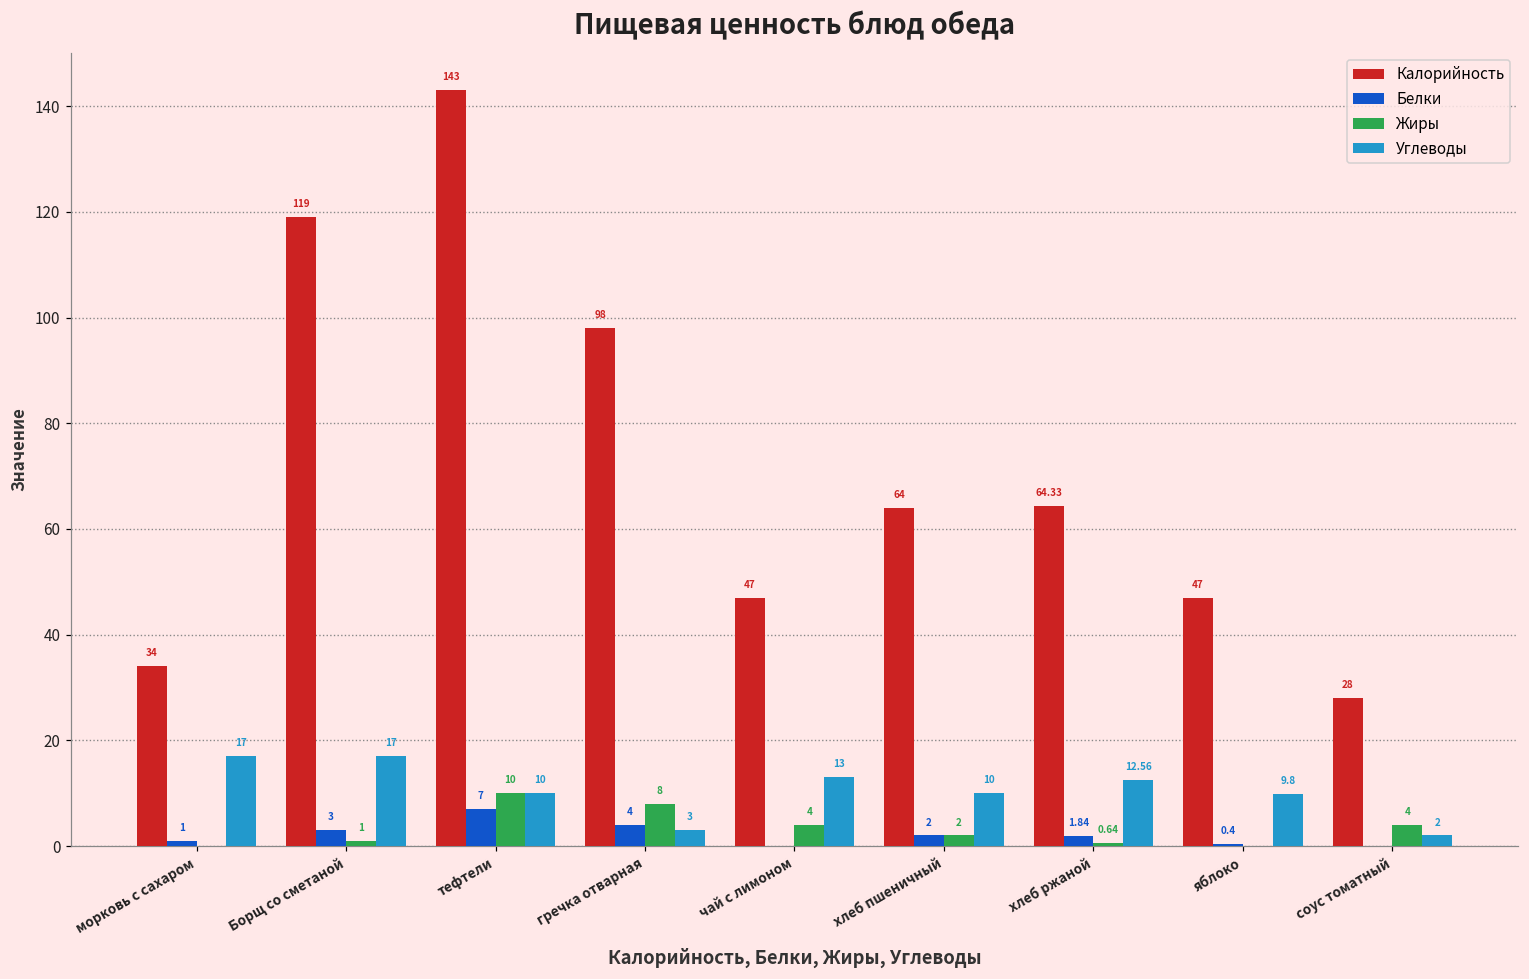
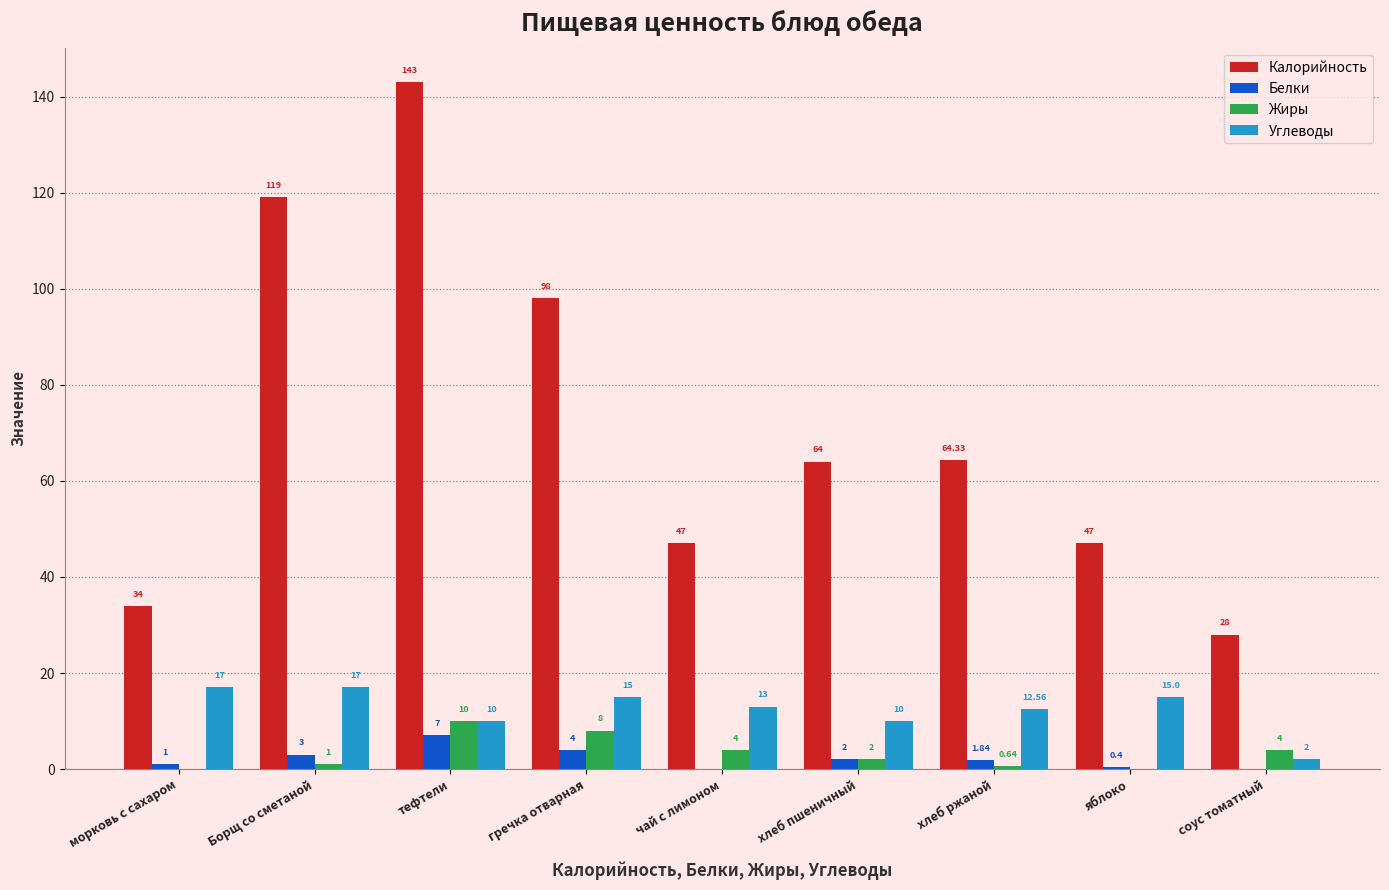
Углеводы, гречка отварная: 3 -> 15
Углеводы, яблоко: 9.8 -> 15.0
